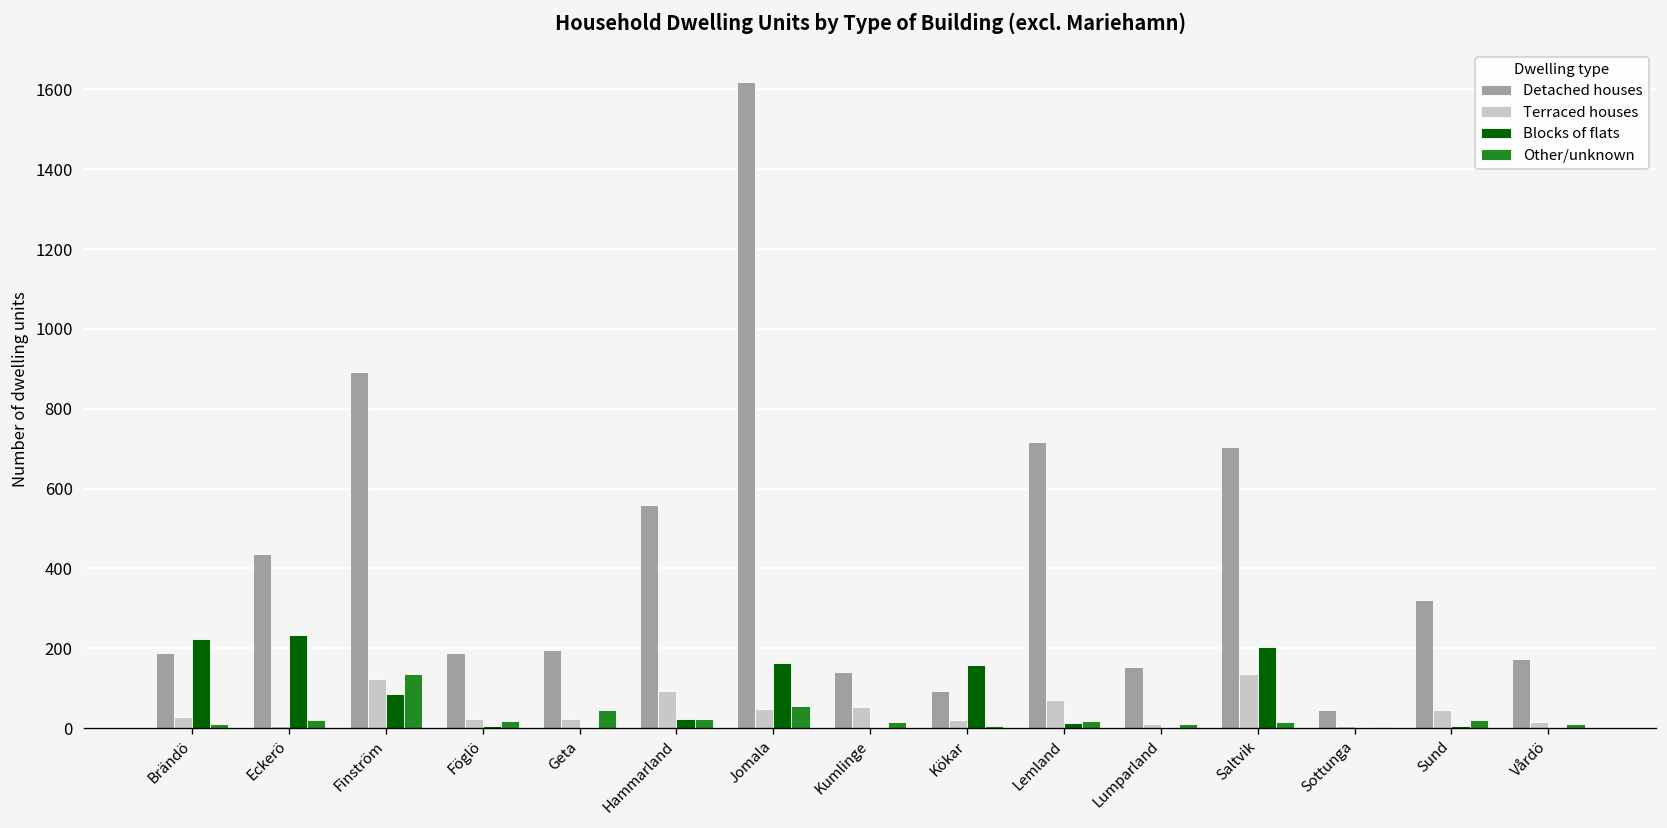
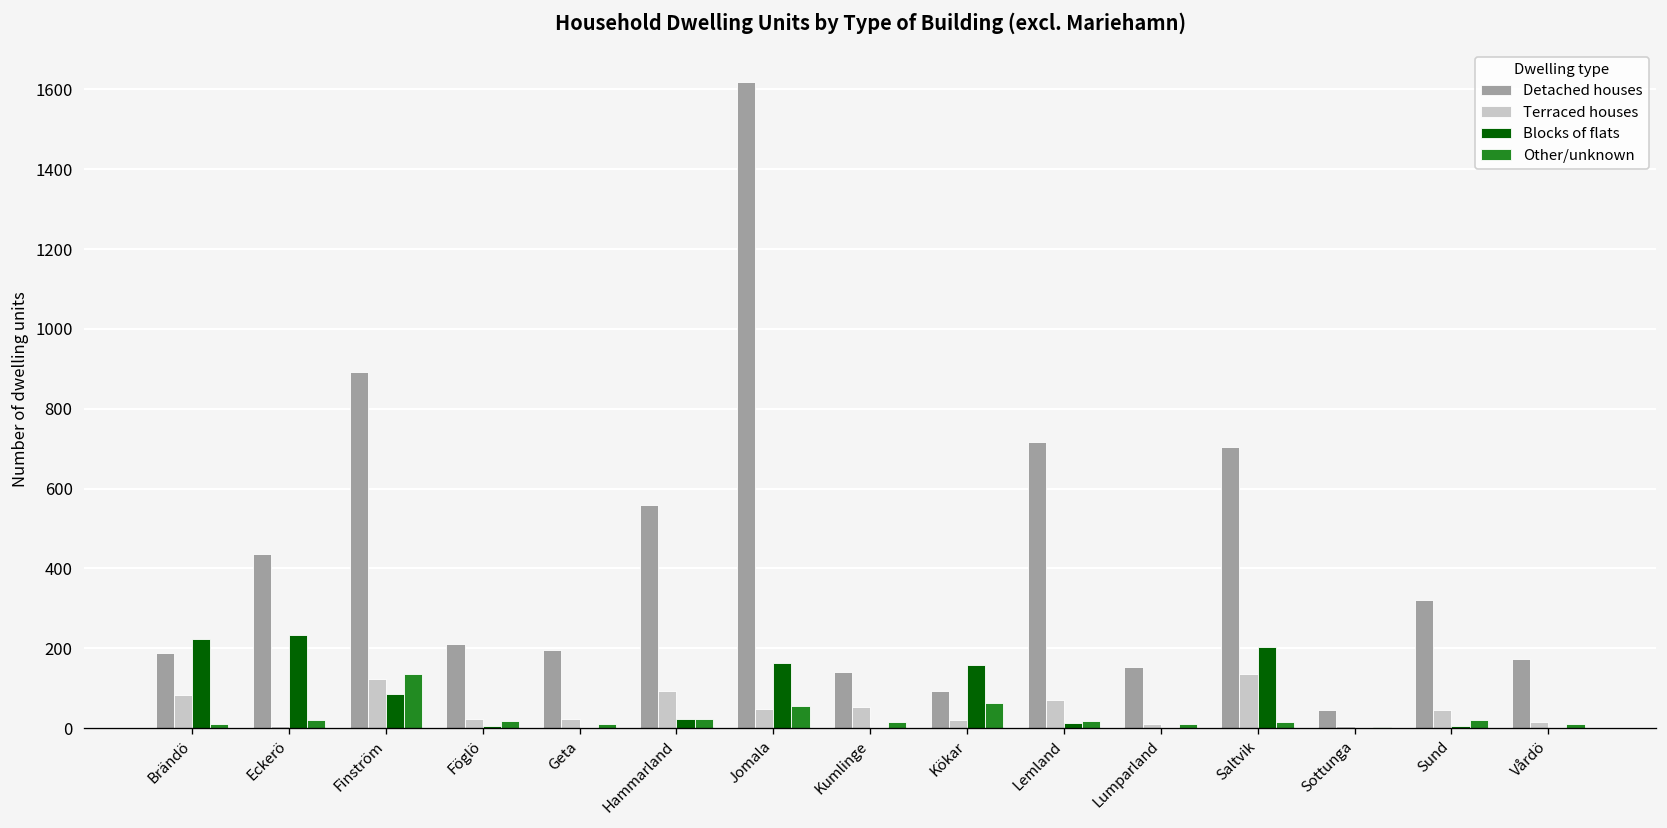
Terraced houses, Brändö: 30 -> 80
Detached houses, Föglö: 190 -> 210
Other/unknown, Geta: 50 -> 10
Other/unknown, Kökar: 0 -> 60
